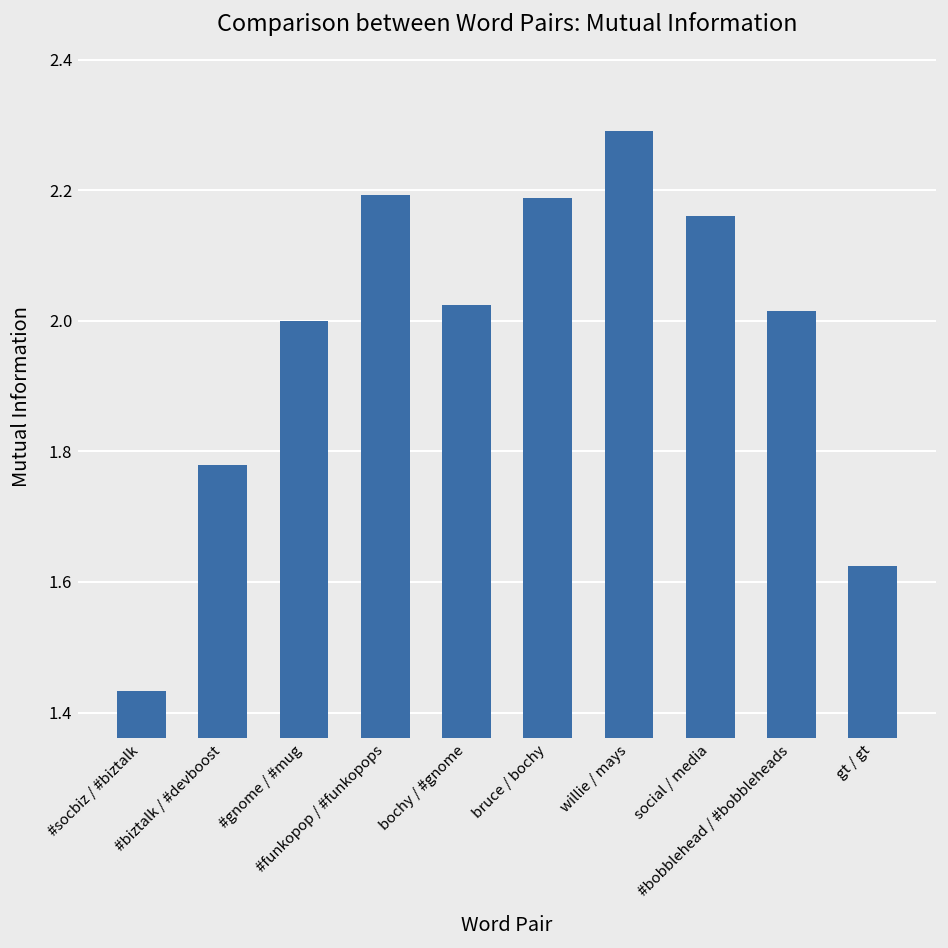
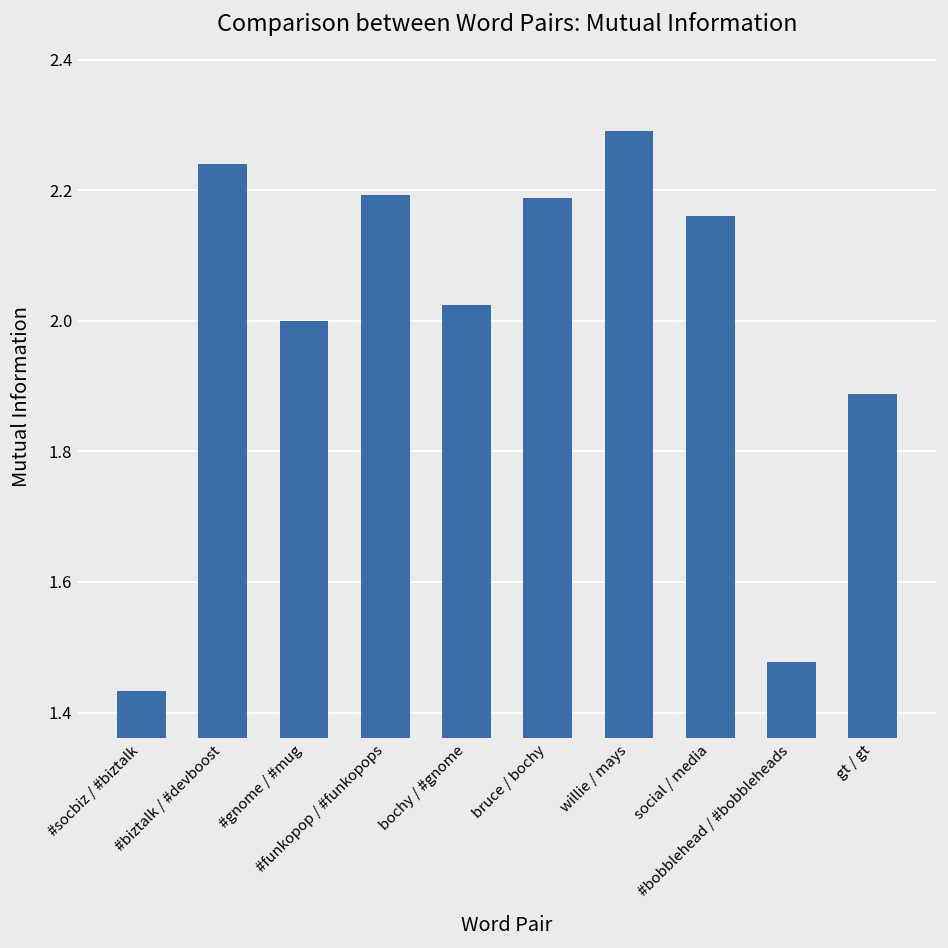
#biztalk / #devboost: 1.78 -> 2.24
#bobblehead / #bobbleheads: 2.01 -> 1.48
gt / gt: 1.62 -> 1.89
